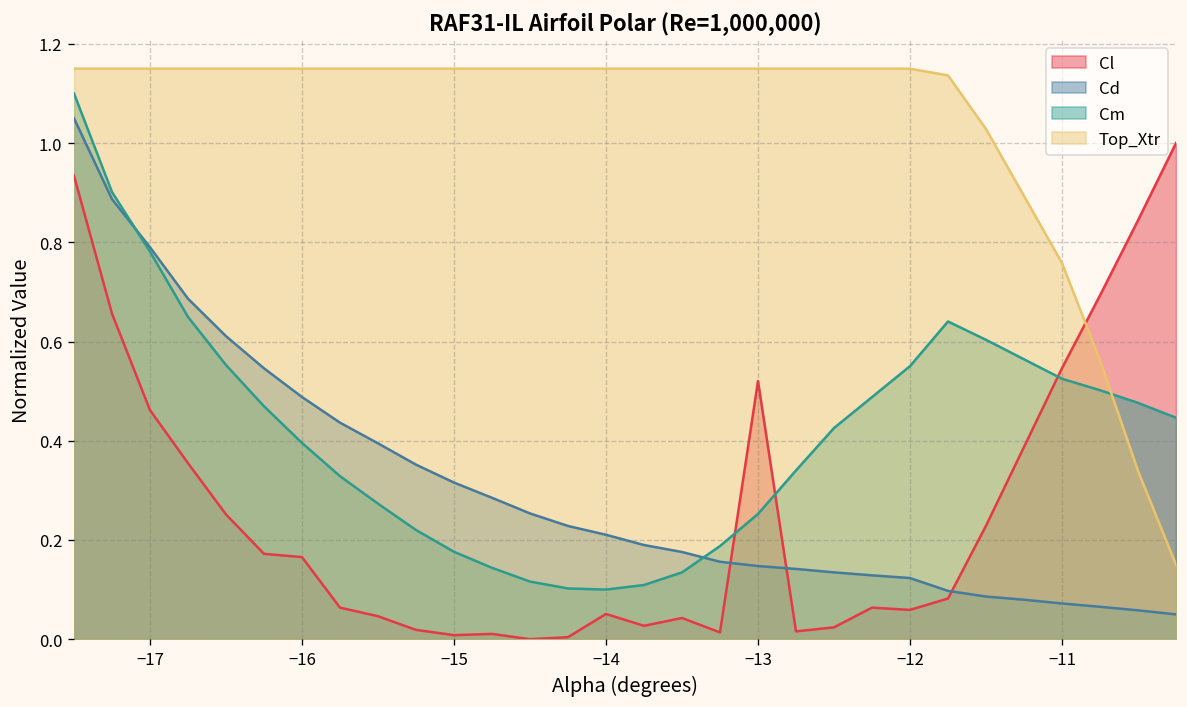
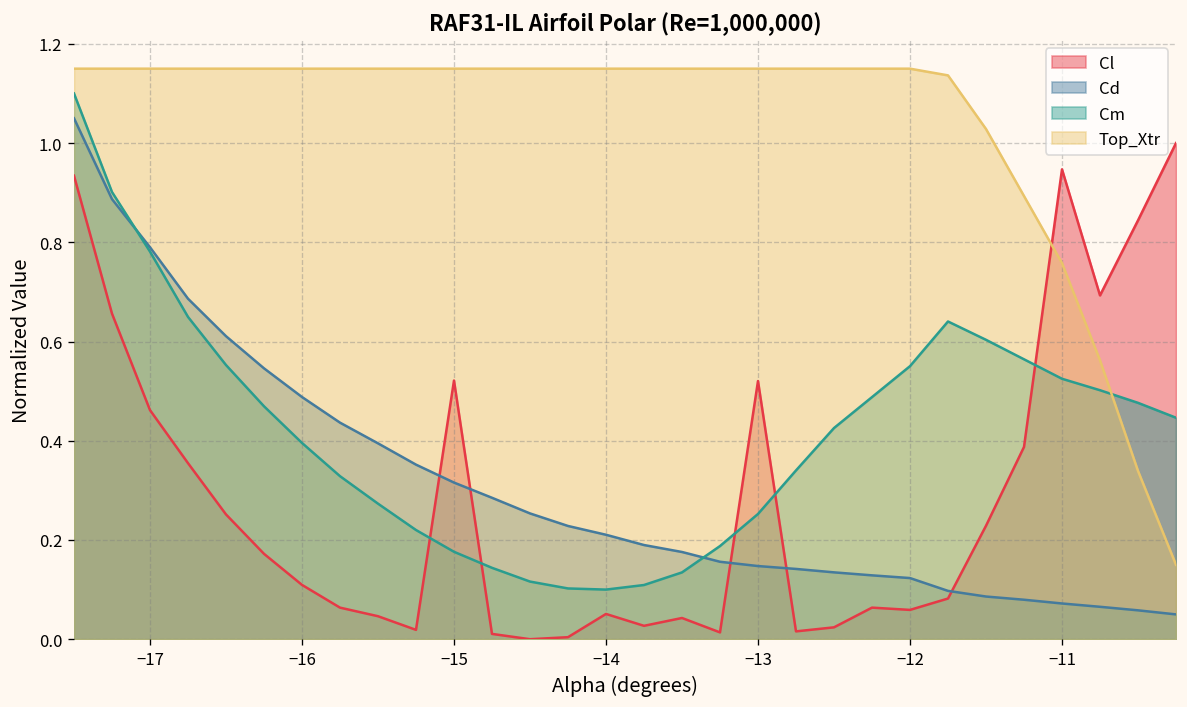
Cl, −16: 0.17 -> 0.11
Cl, −15: 0.01 -> 0.52
Cl, −11: 0.55 -> 0.95
